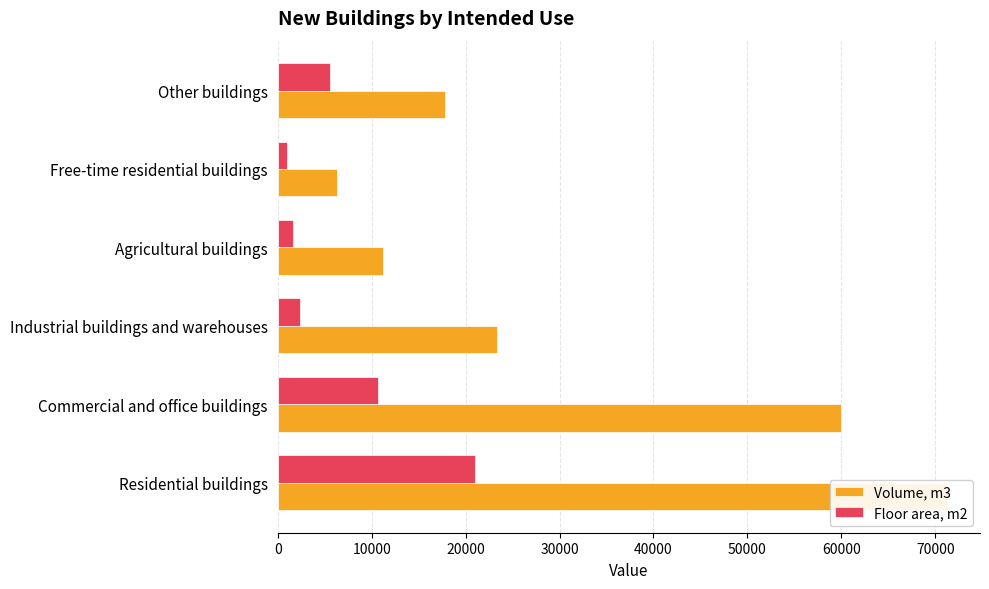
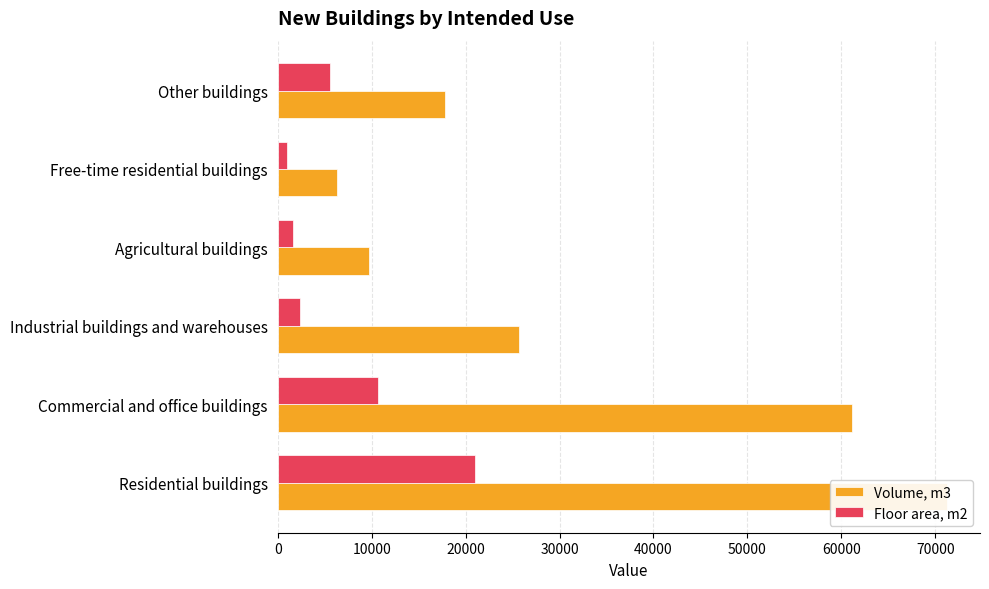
Volume, m3, Agricultural buildings: 11000 -> 10000
Volume, m3, Industrial buildings and warehouses: 23000 -> 26000
Volume, m3, Commercial and office buildings: 60000 -> 61000
